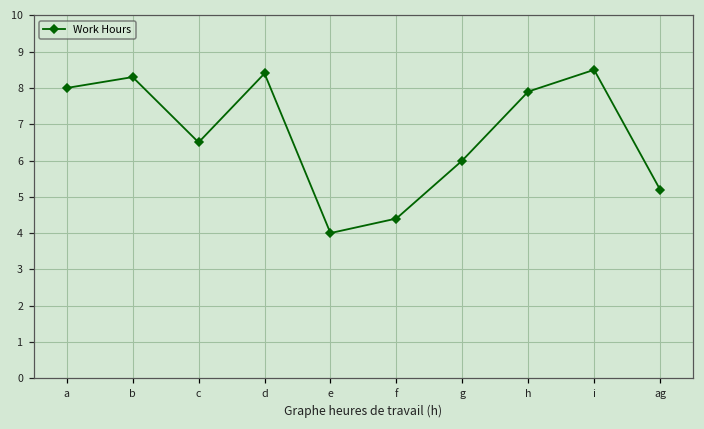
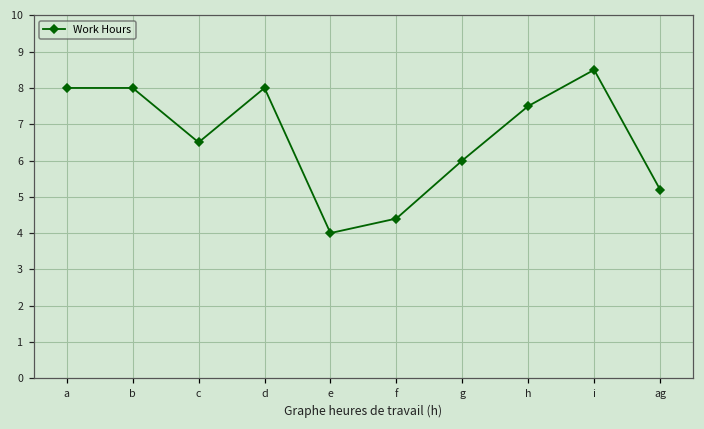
b: 8.3 -> 8.0
d: 8.4 -> 8.0
h: 7.9 -> 7.5
